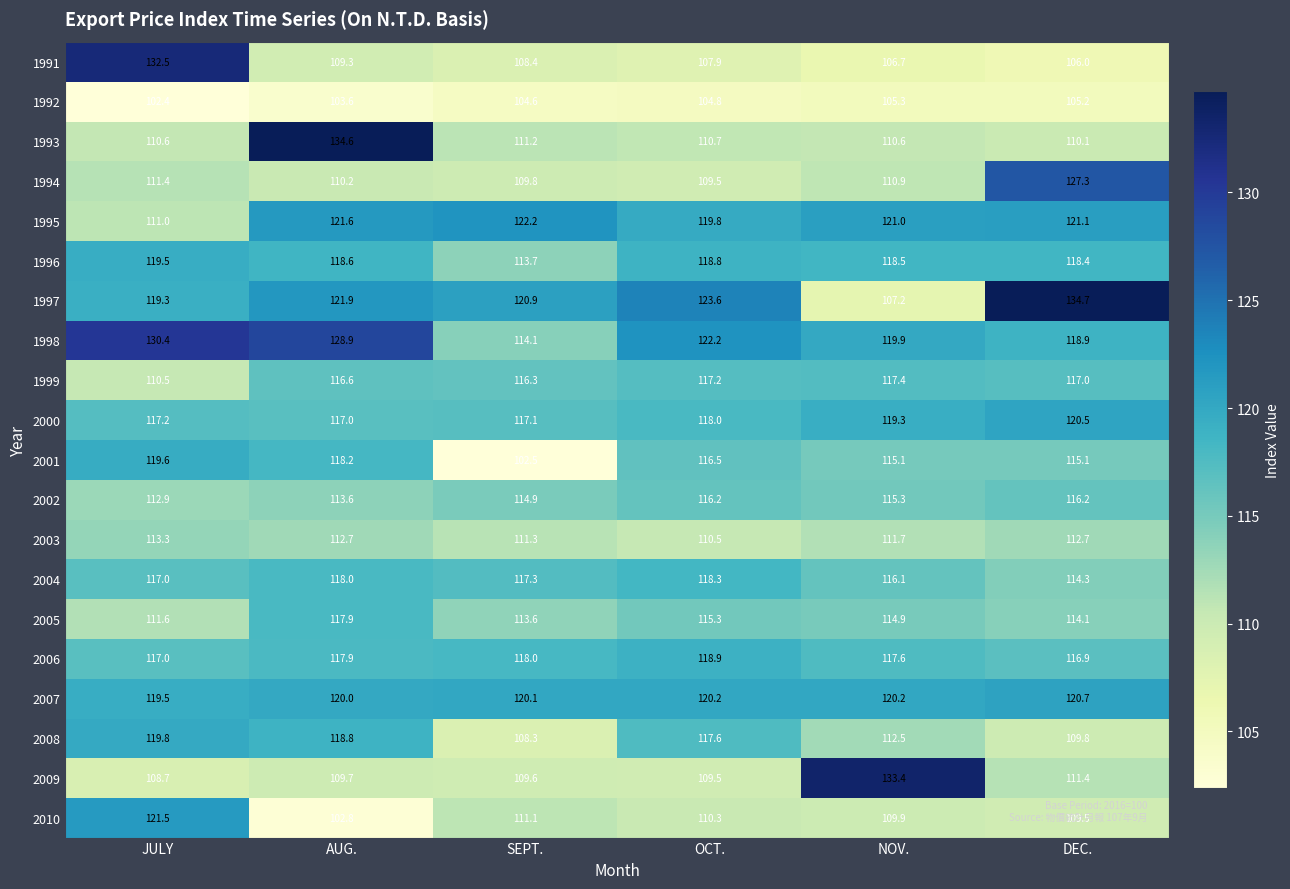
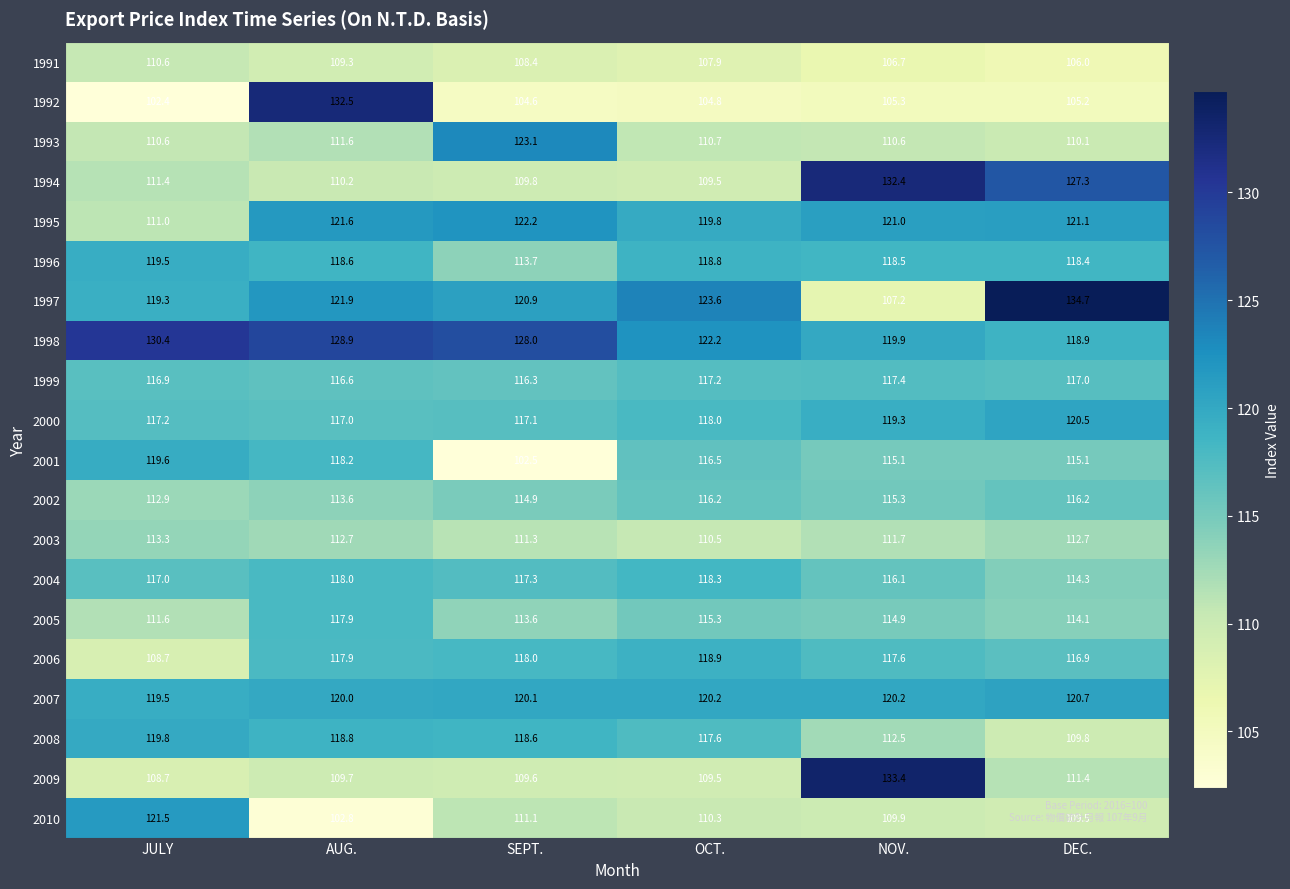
1991, JULY: 132.5 -> 110.6
1992, AUG.: 103.6 -> 132.5
1993, AUG.: 134.6 -> 111.6
1993, SEPT.: 111.2 -> 123.1
1994, NOV.: 110.9 -> 132.4
1998, SEPT.: 114.1 -> 128.0
1999, JULY: 110.5 -> 116.9
2006, JULY: 117.0 -> 108.7
2008, SEPT.: 108.3 -> 118.6
